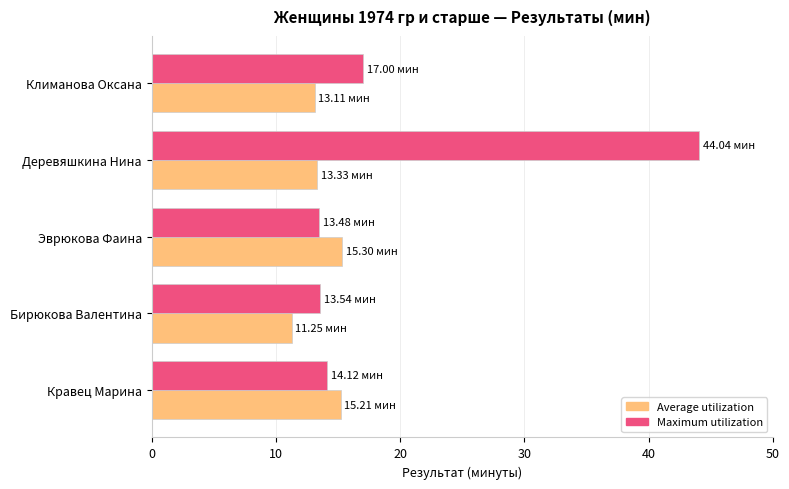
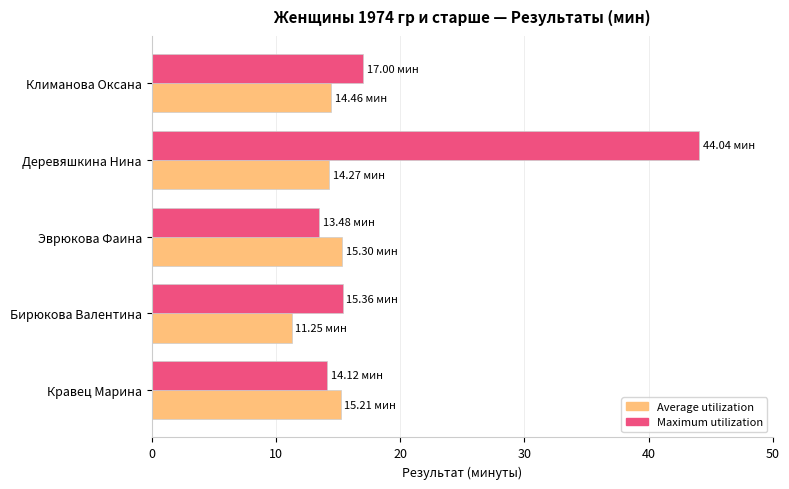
Average utilization, Климанова Оксана: 13.11 -> 14.46
Average utilization, Деревяшкина Нина: 13.33 -> 14.27
Maximum utilization, Бирюкова Валентина: 13.54 -> 15.36
